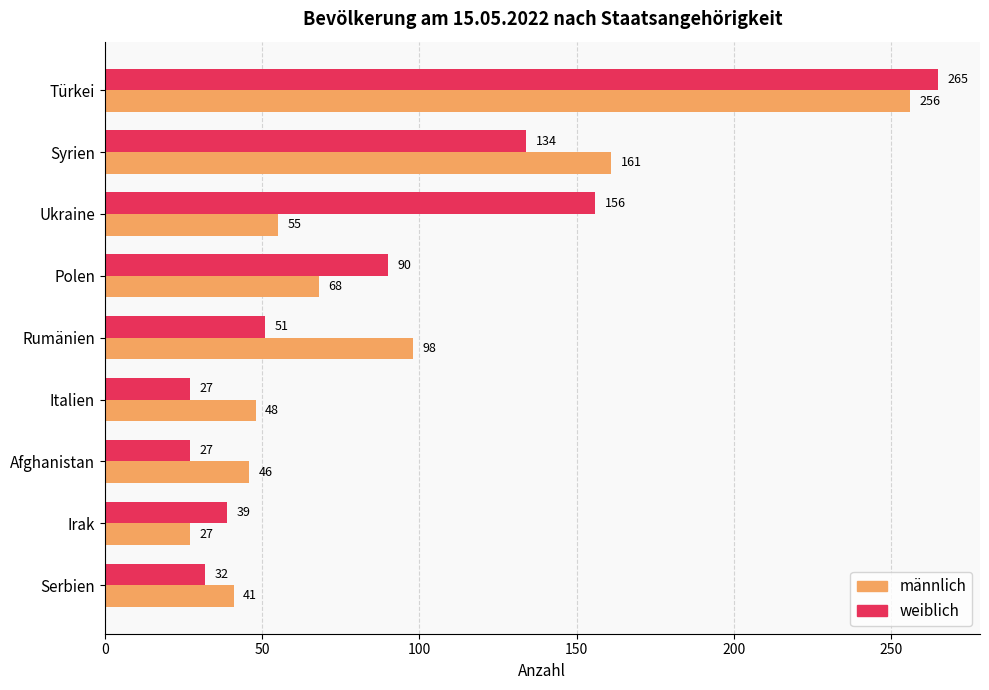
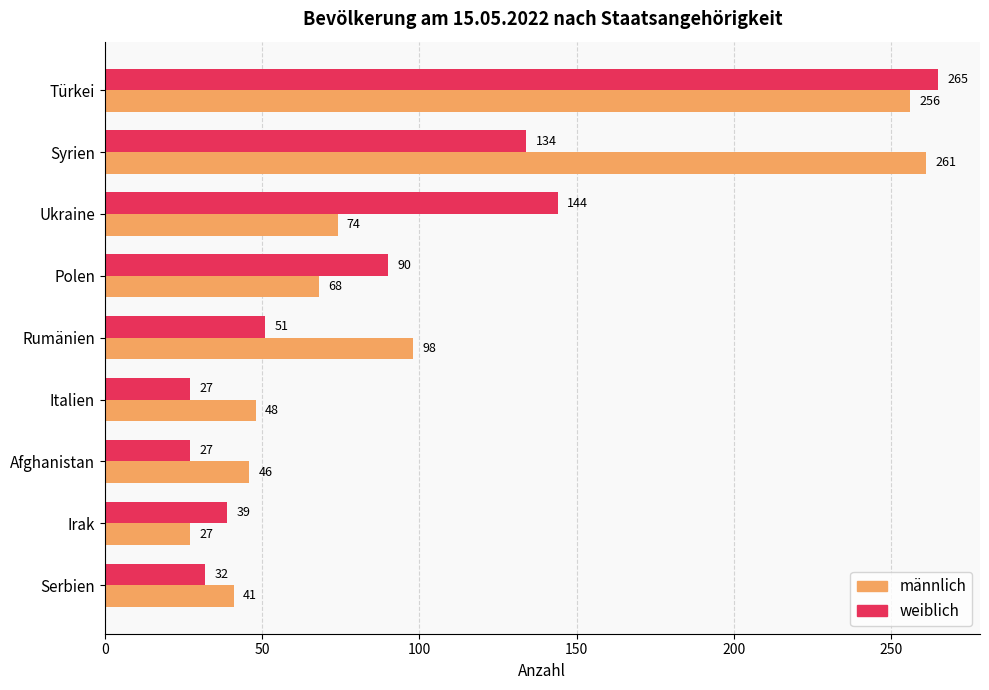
männlich, Syrien: 161 -> 261
weiblich, Ukraine: 156 -> 144
männlich, Ukraine: 55 -> 74
